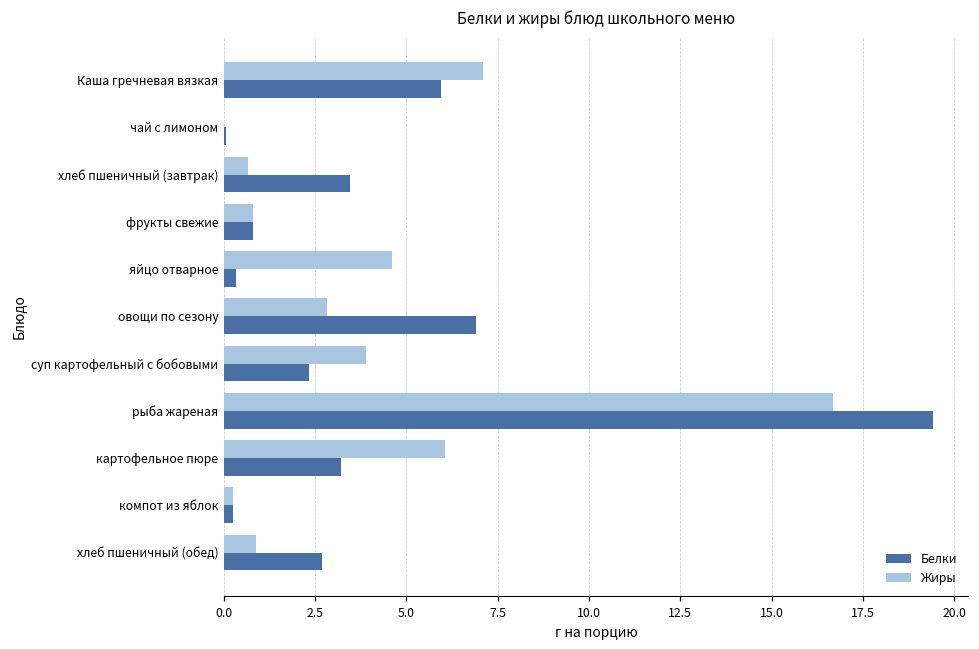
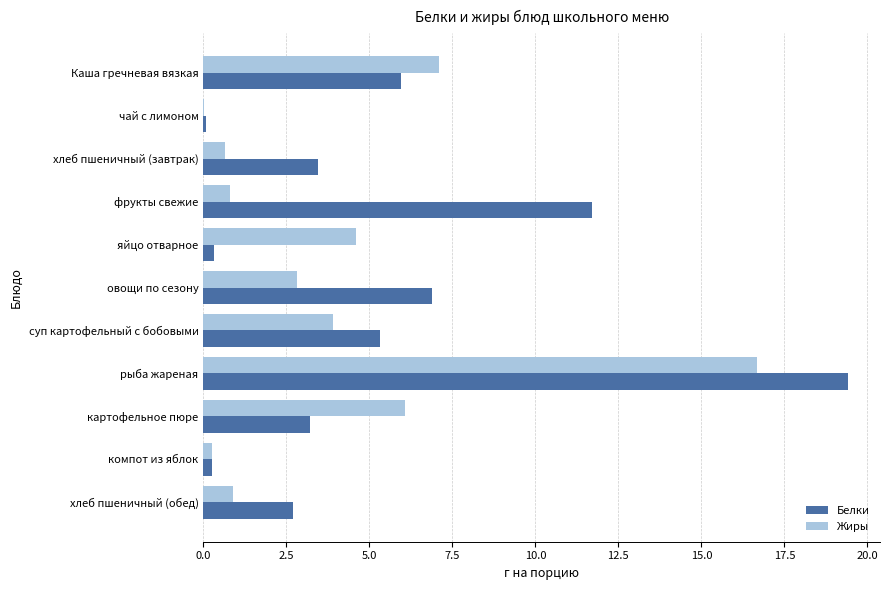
Белки, фрукты свежие: 0.8 -> 11.7
Белки, суп картофельный с бобовыми: 2.3 -> 5.3
